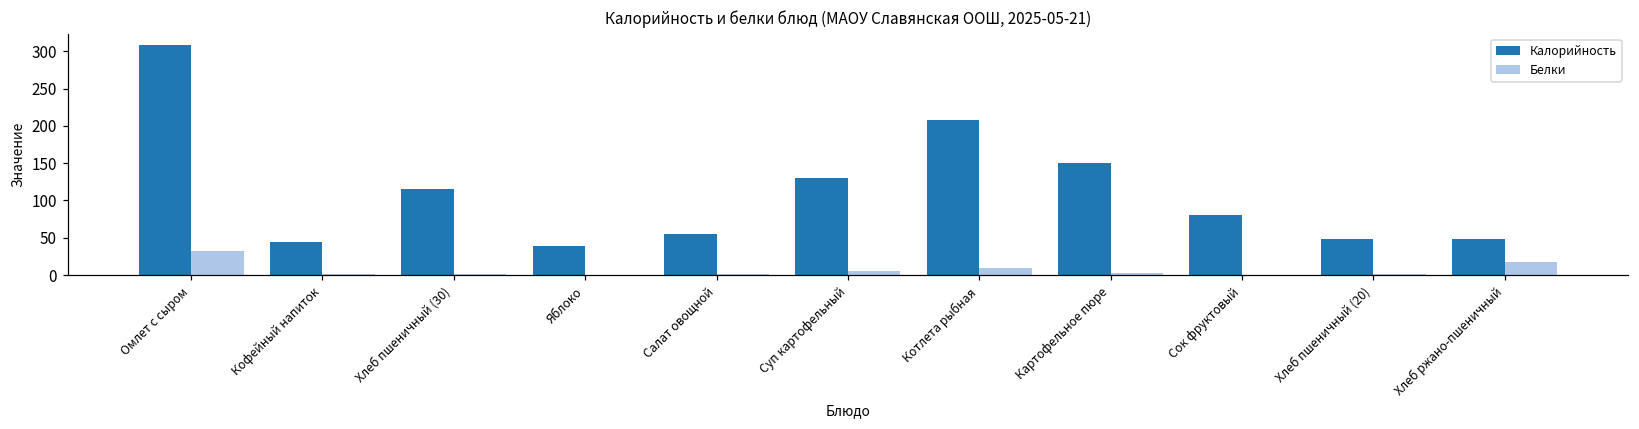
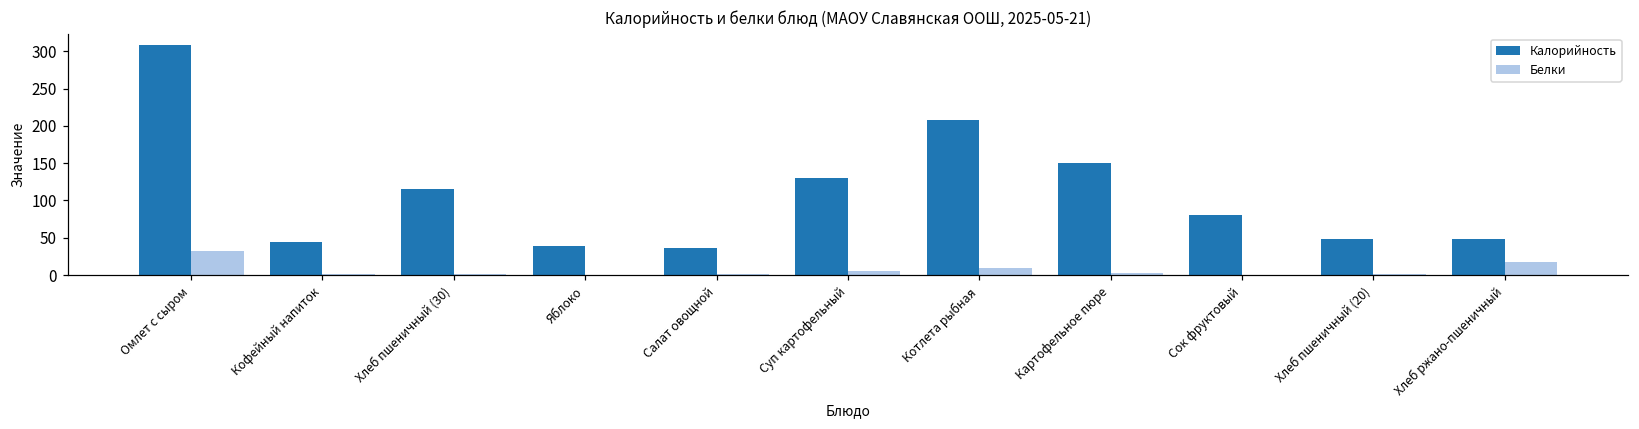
Калорийность, Салат овощной: 60 -> 40
